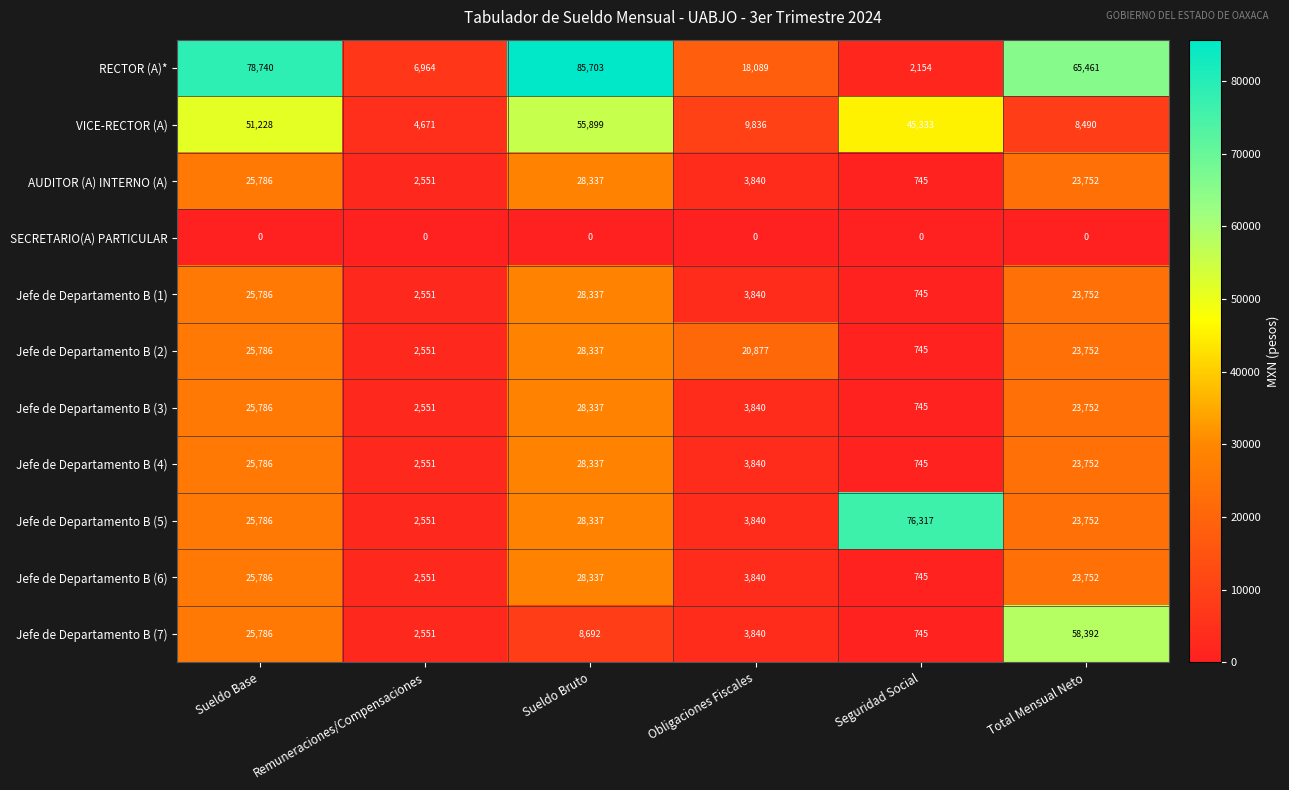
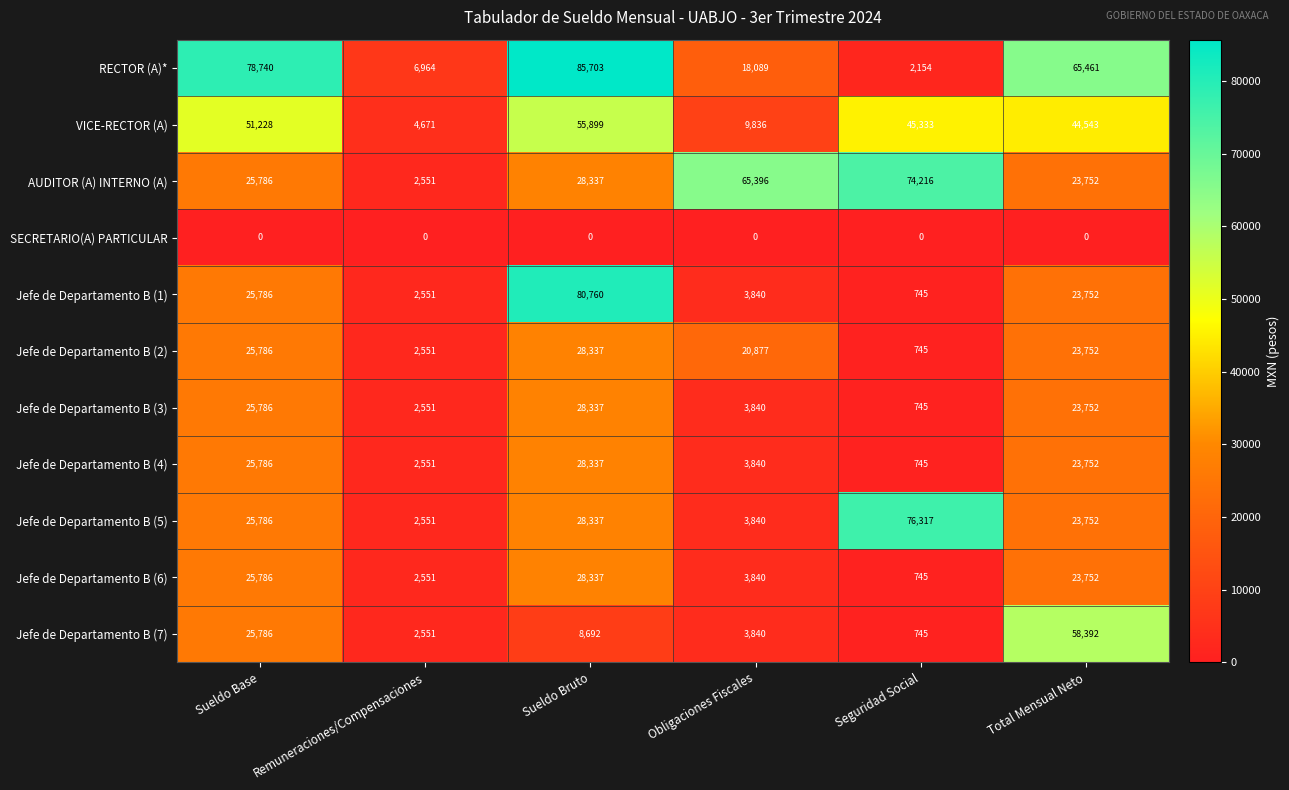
VICE-RECTOR (A), Total Mensual Neto: 8,490 -> 44,543
AUDITOR (A) INTERNO (A), Obligaciones Fiscales: 3,840 -> 65,396
AUDITOR (A) INTERNO (A), Seguridad Social: 745 -> 74,216
Jefe de Departamento B (1), Sueldo Bruto: 28,337 -> 80,760
